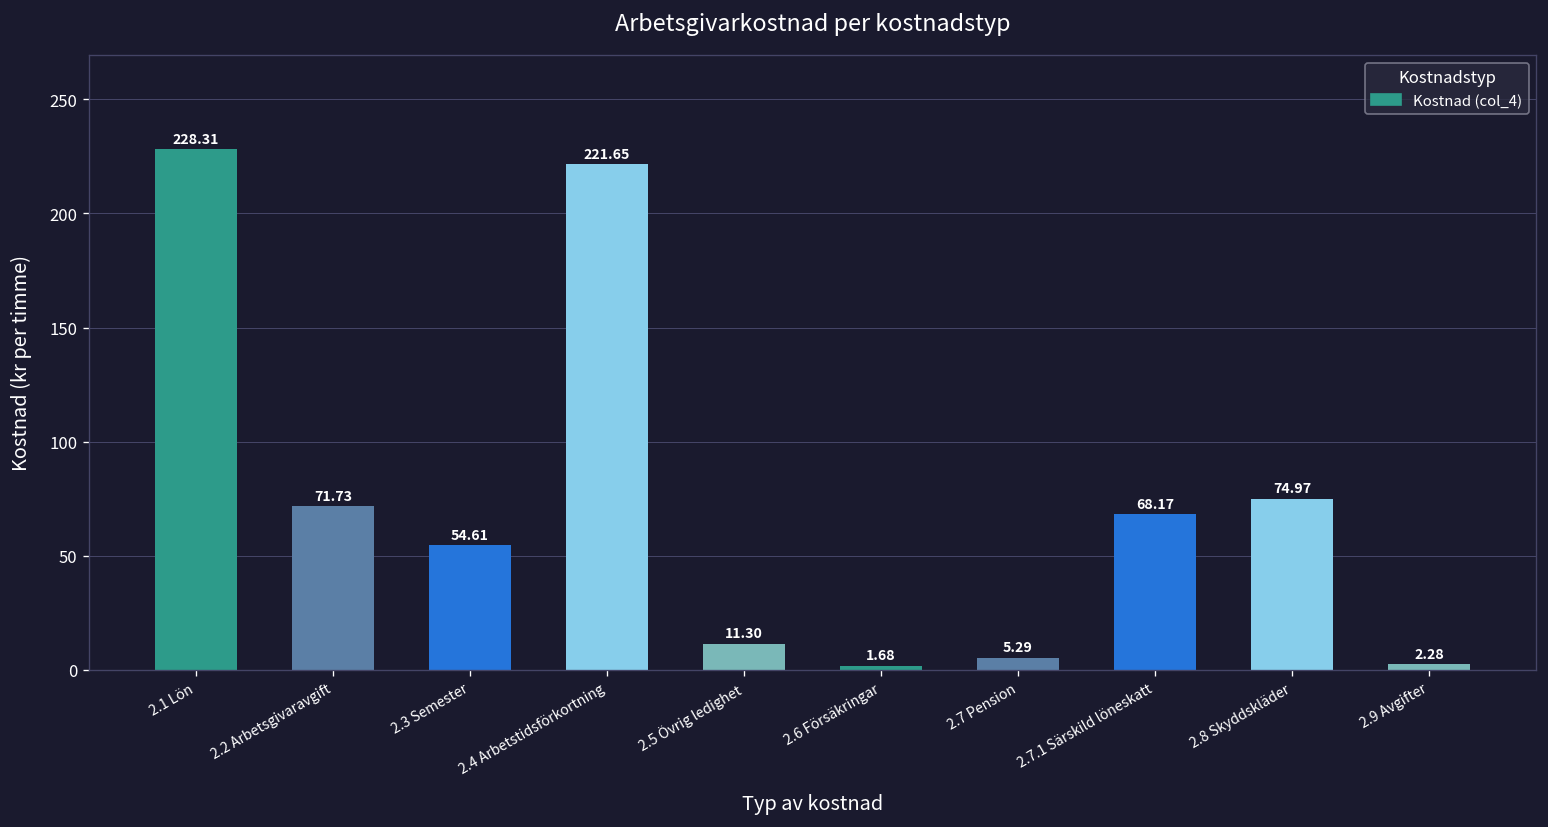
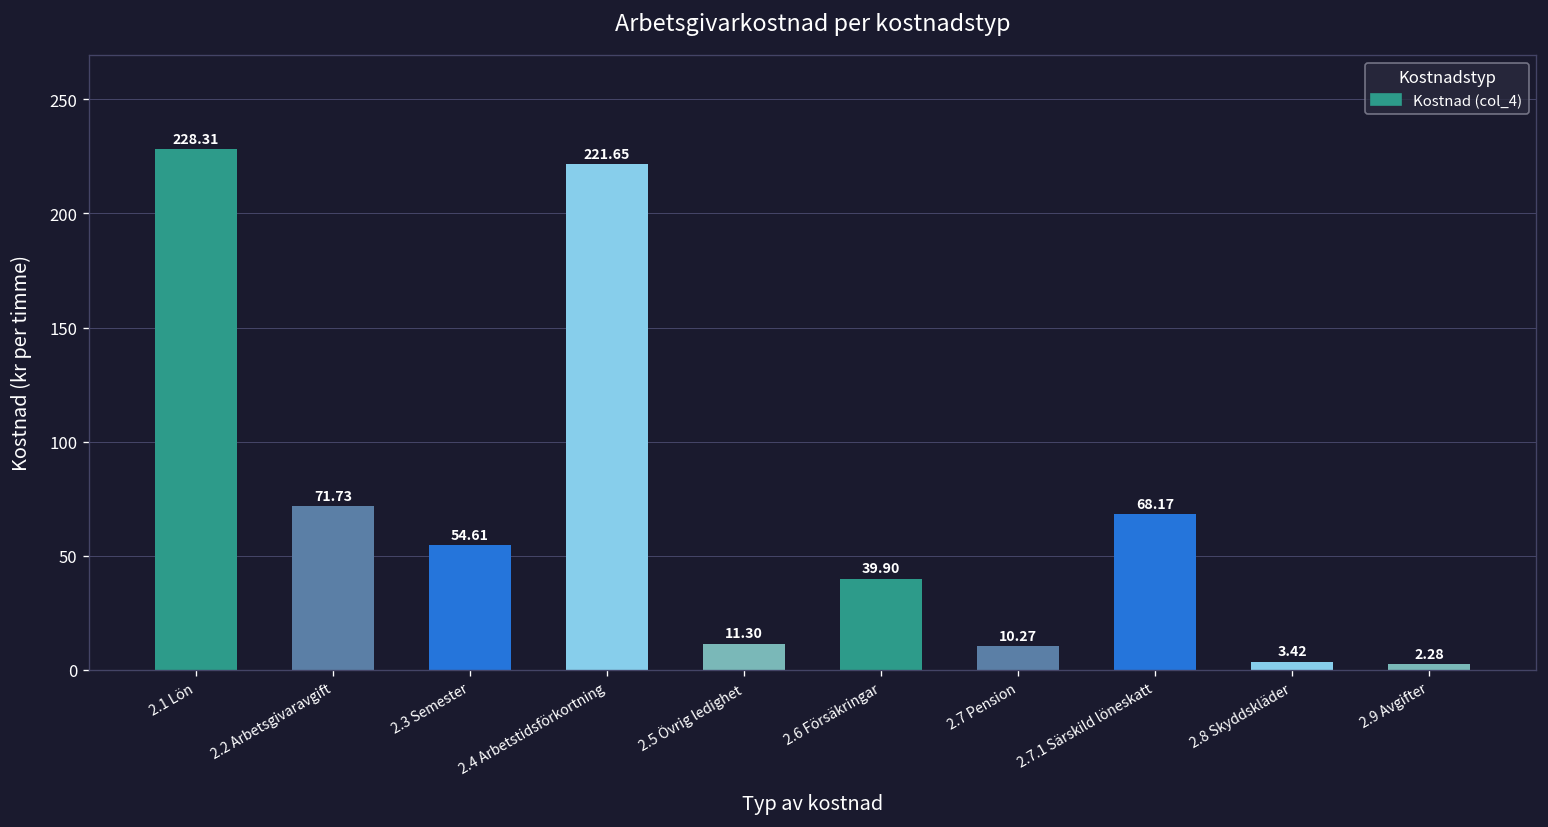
2.6 Försäkringar: 1.68 -> 39.90
2.7 Pension: 5.29 -> 10.27
2.8 Skyddskläder: 74.97 -> 3.42
